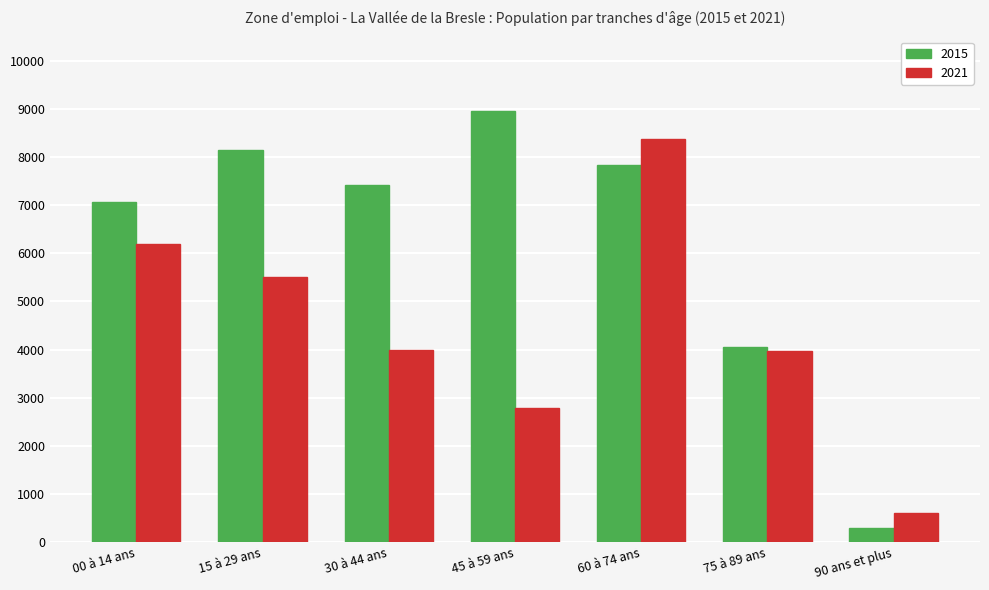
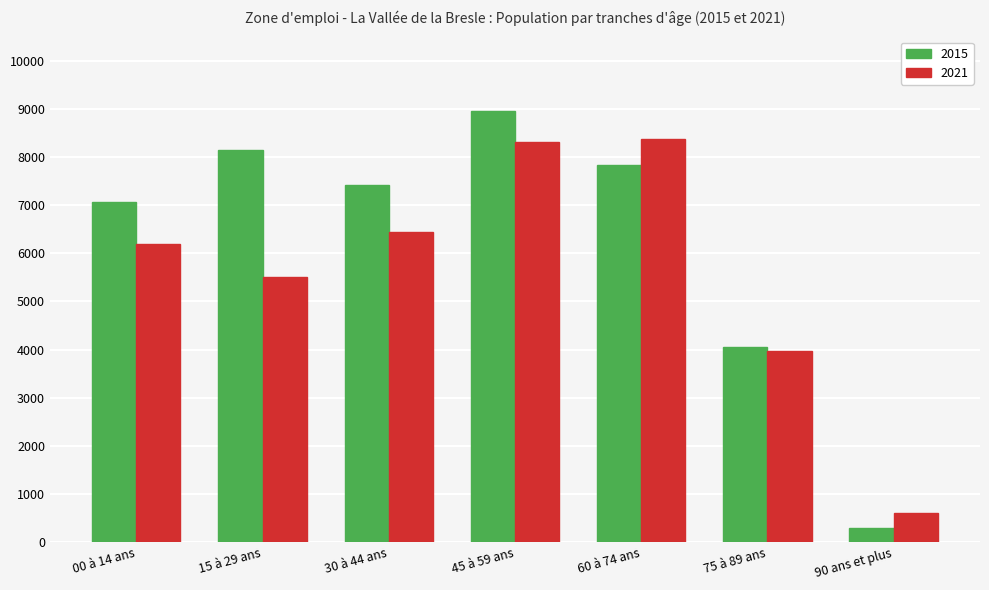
2021, 30 à 44 ans: 4000 -> 6400
2021, 45 à 59 ans: 2800 -> 8300
